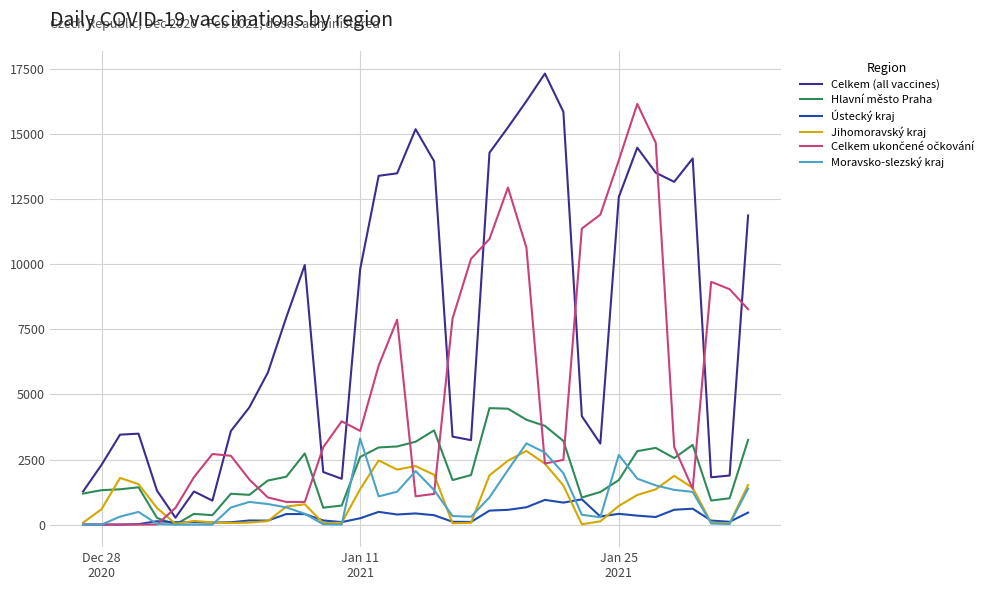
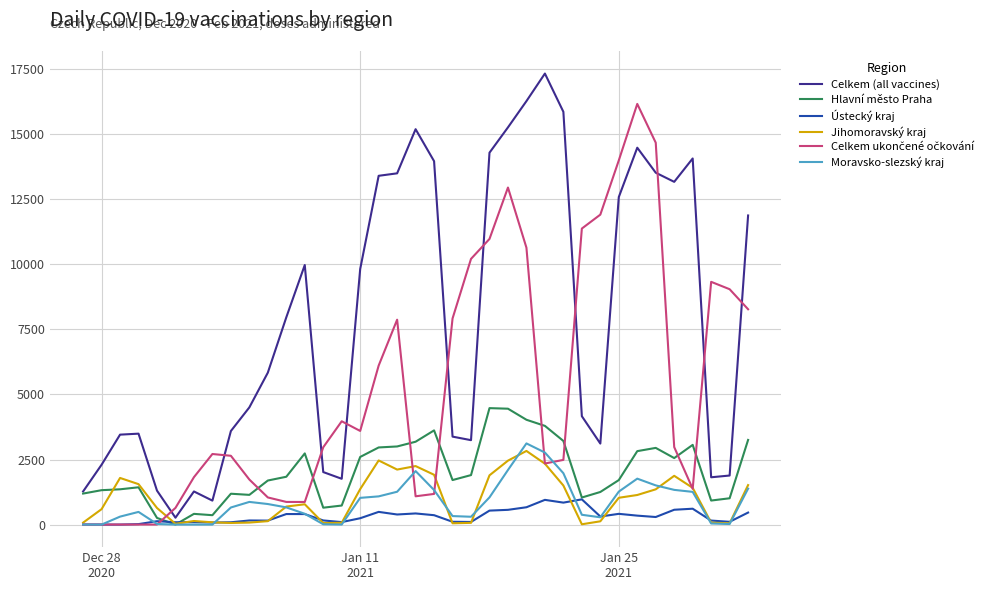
Moravsko-slezský kraj, Jan 11 2021: 3300 -> 1000
Jihomoravský kraj, Jan 25 2021: 700 -> 1000
Moravsko-slezský kraj, Jan 25 2021: 2700 -> 1300
